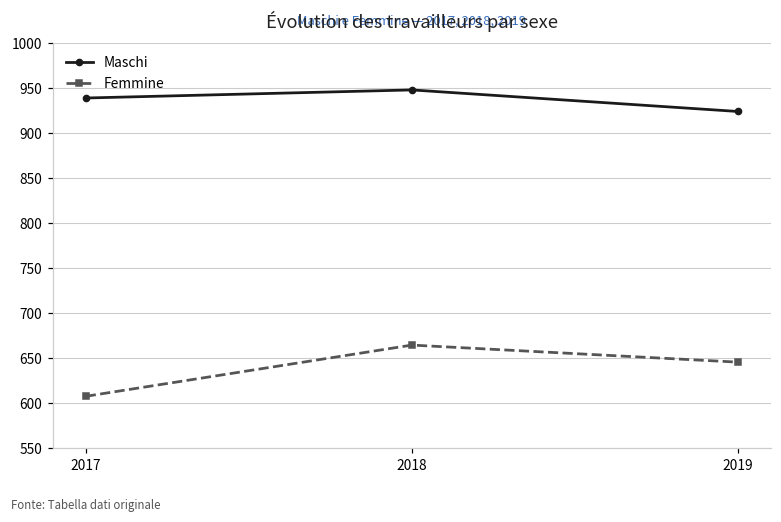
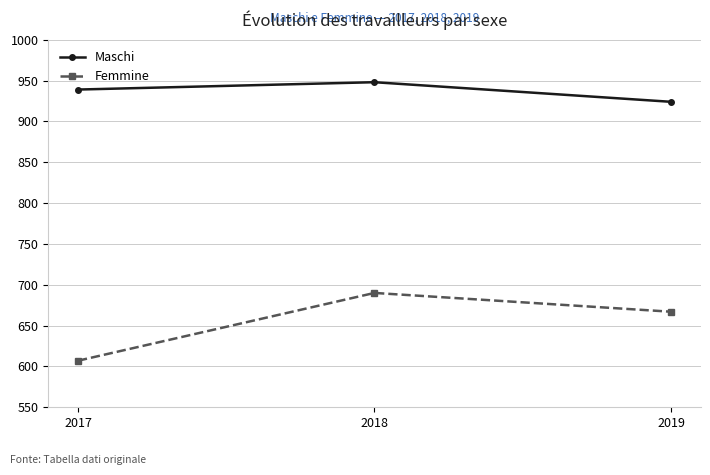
Femmine, 2018: 660 -> 690
Femmine, 2019: 650 -> 670
